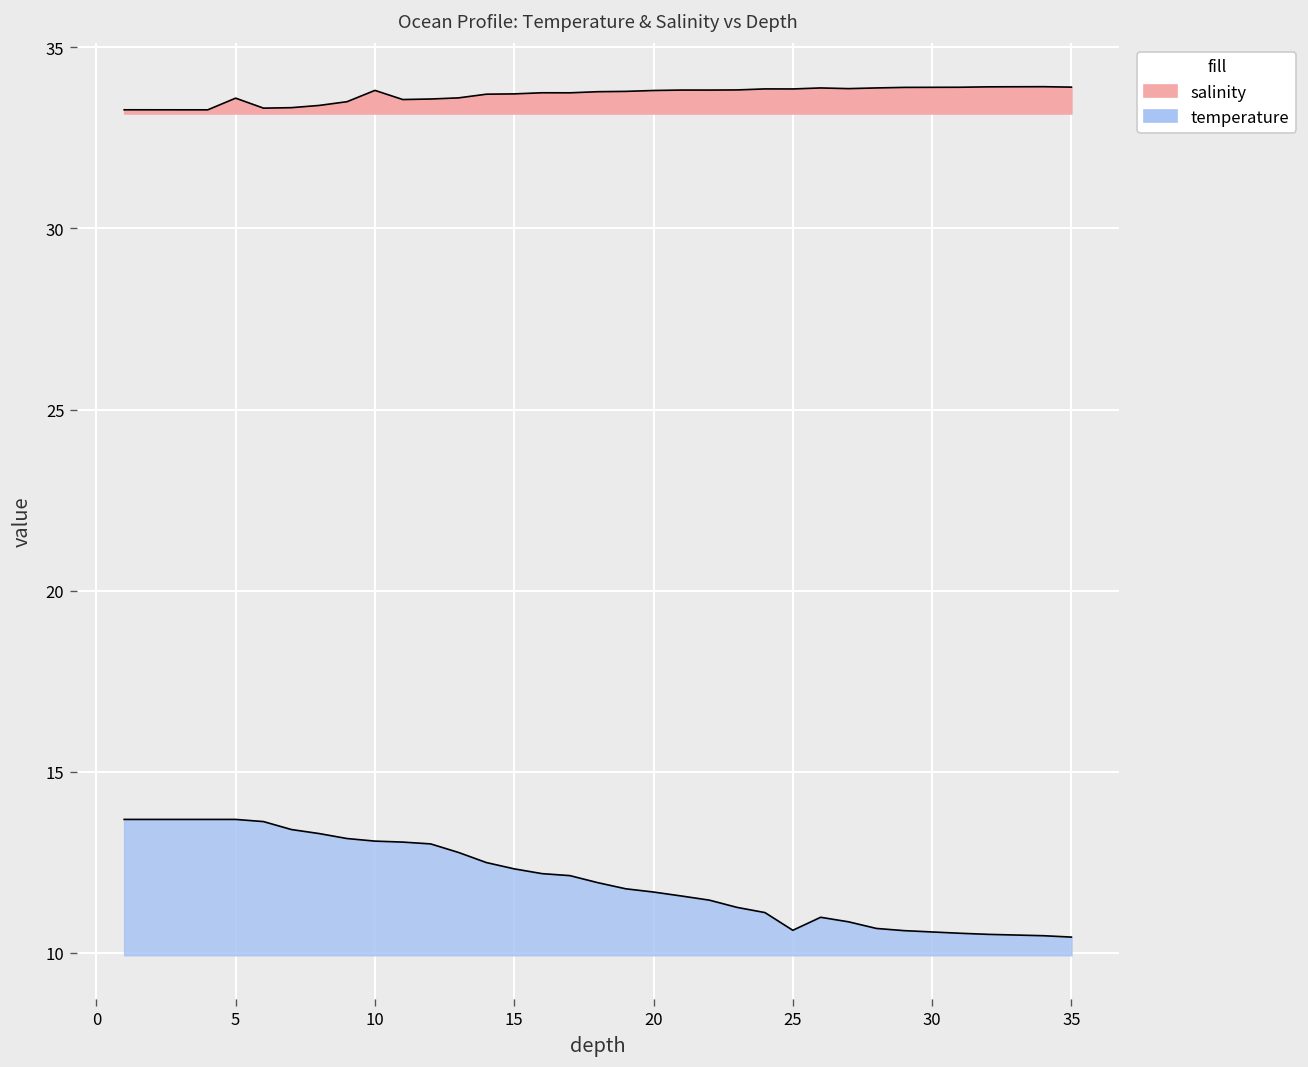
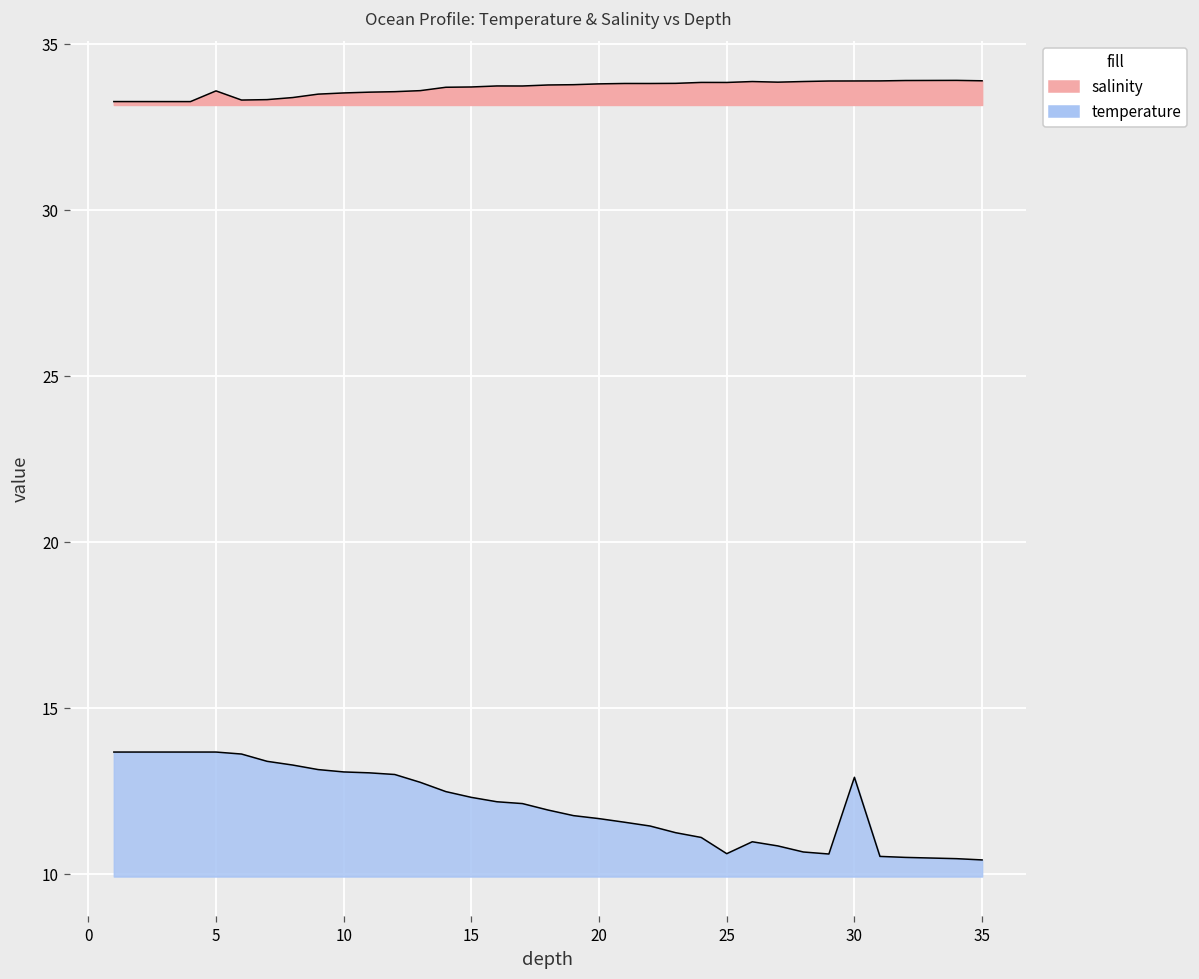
salinity, 10: 33.8 -> 33.5
temperature, 30: 10.6 -> 12.9
